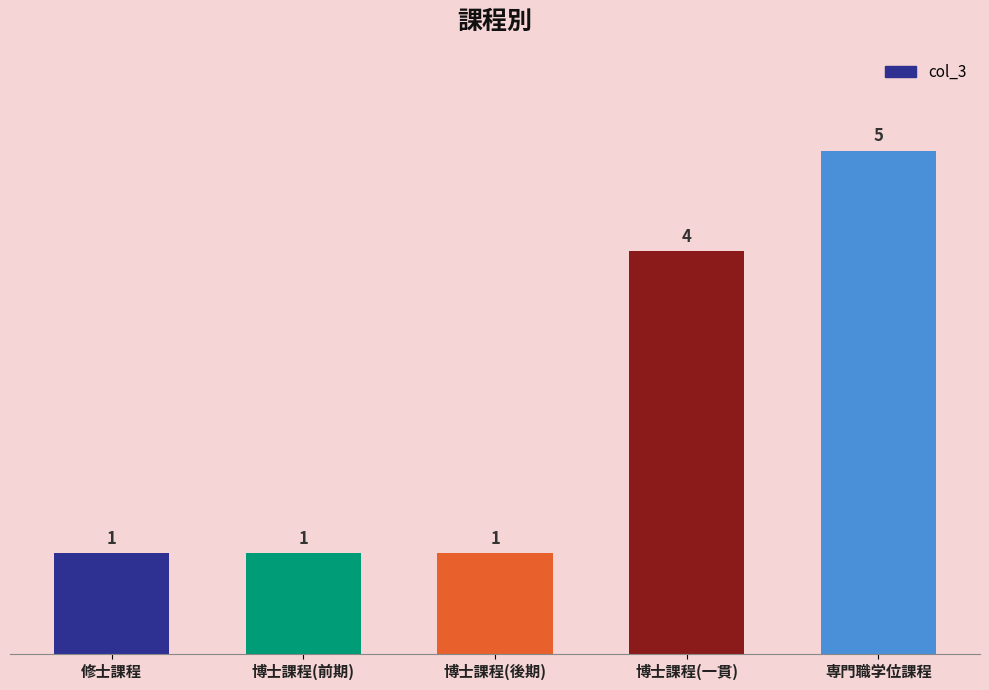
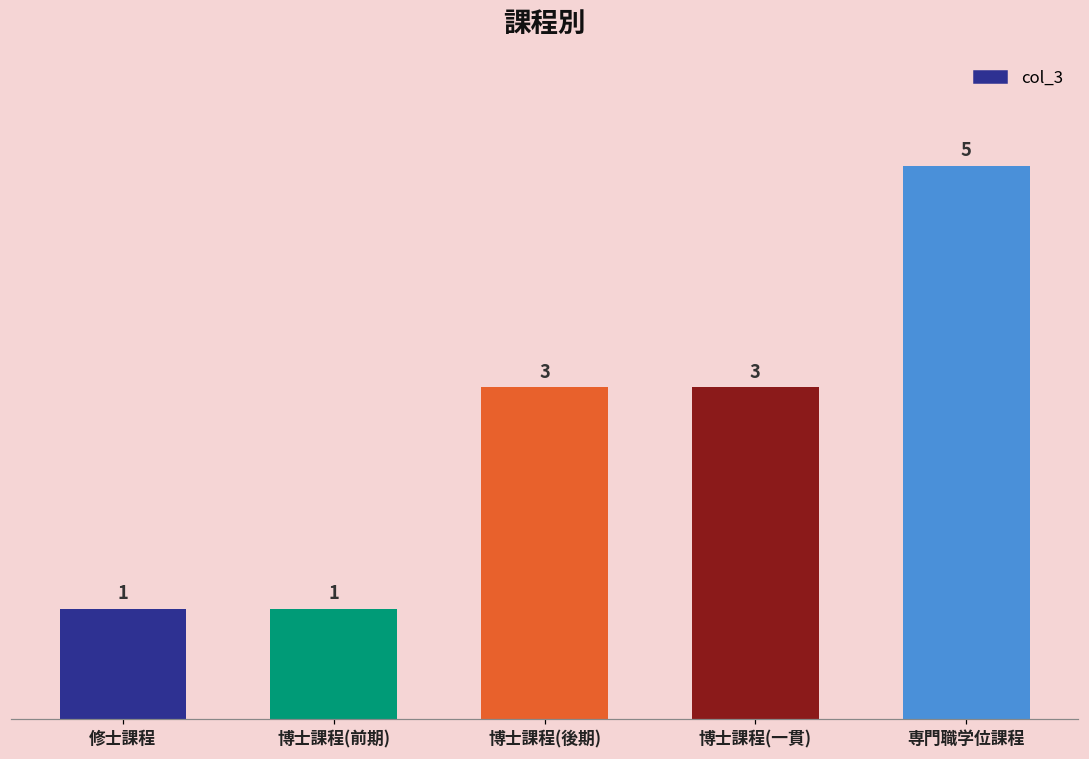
博士課程(後期): 1 -> 3
博士課程(一貫): 4 -> 3
